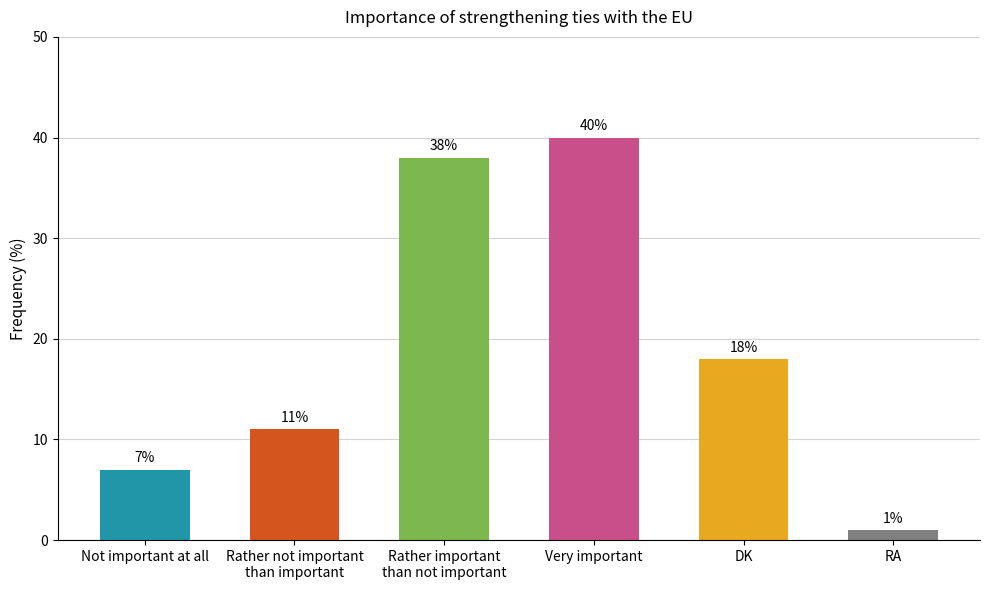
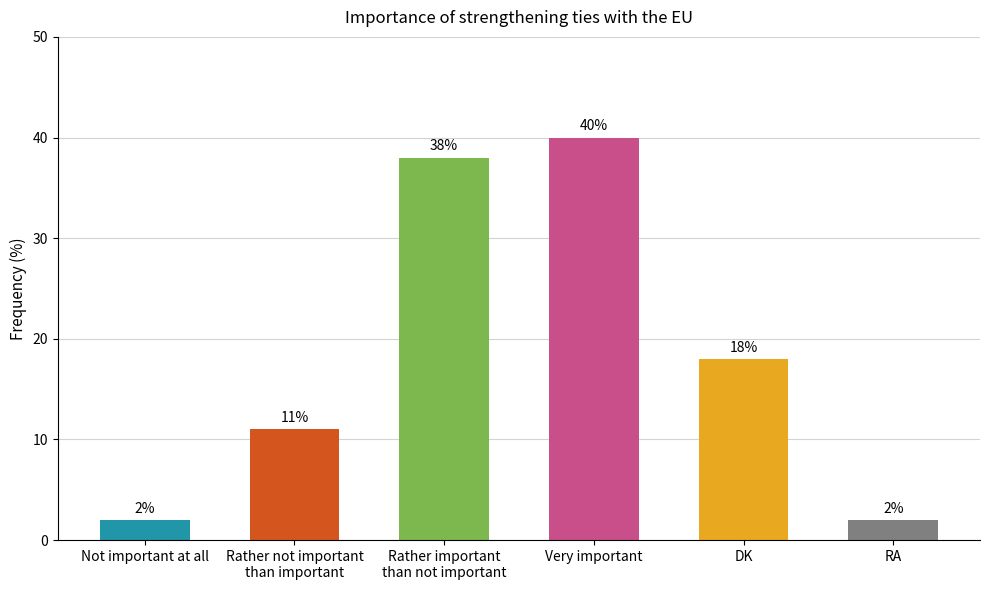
Not important at all: 7% -> 2%
RA: 1% -> 2%
